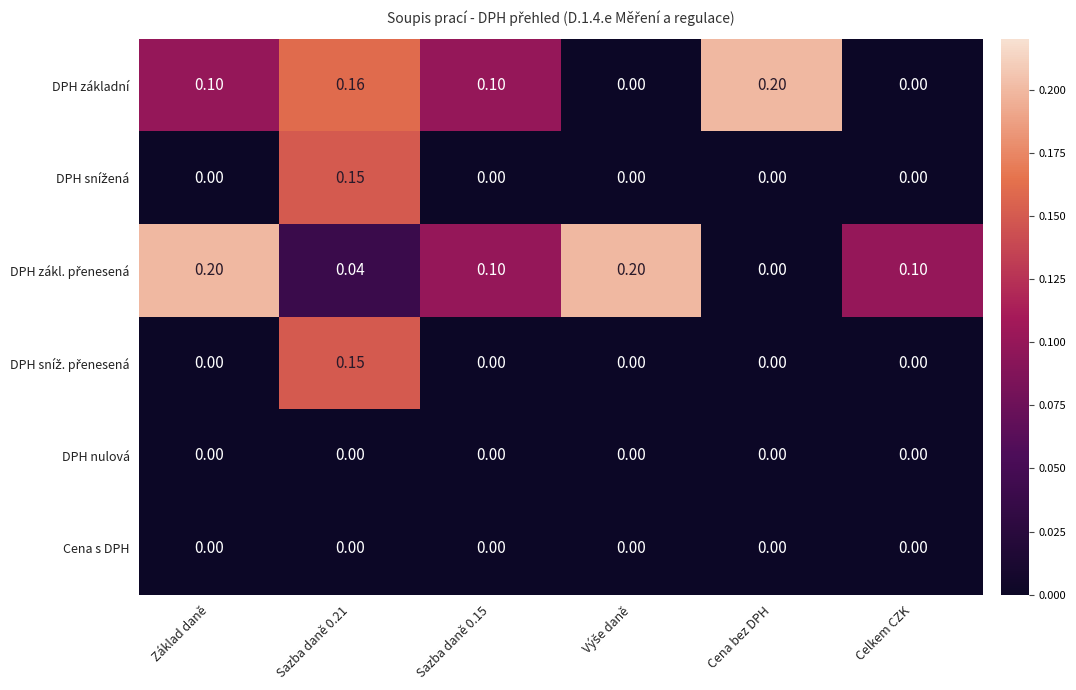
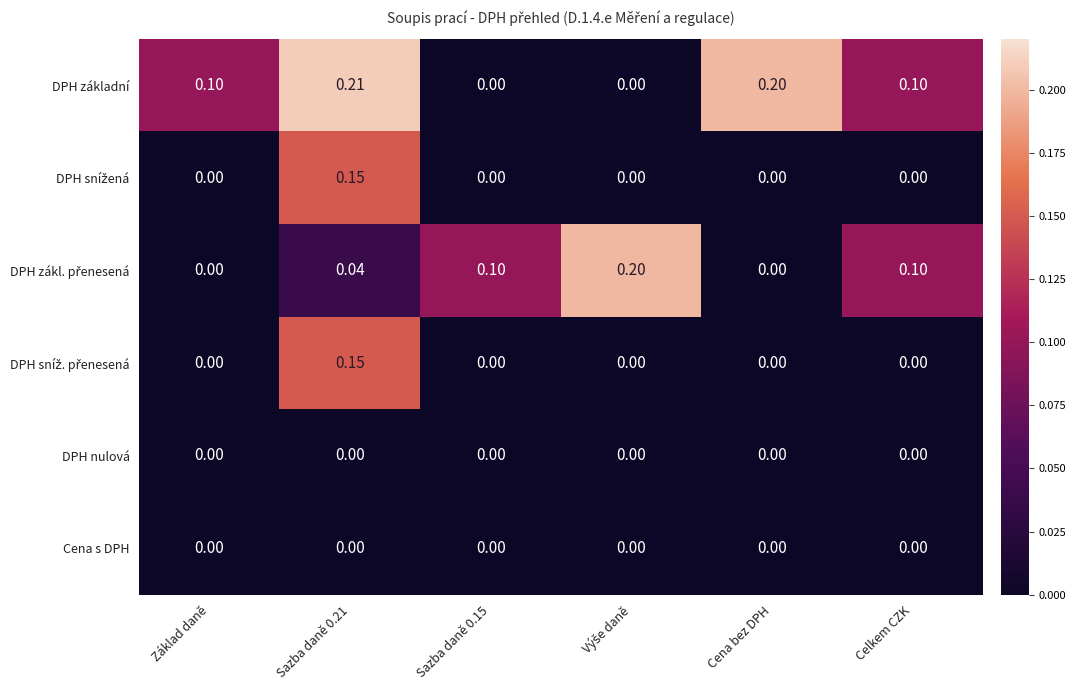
DPH základní, Sazba daně 0.21: 0.16 -> 0.21
DPH základní, Sazba daně 0.15: 0.10 -> 0.00
DPH základní, Celkem CZK: 0.00 -> 0.10
DPH zákl. přenesená, Základ daně: 0.20 -> 0.00
